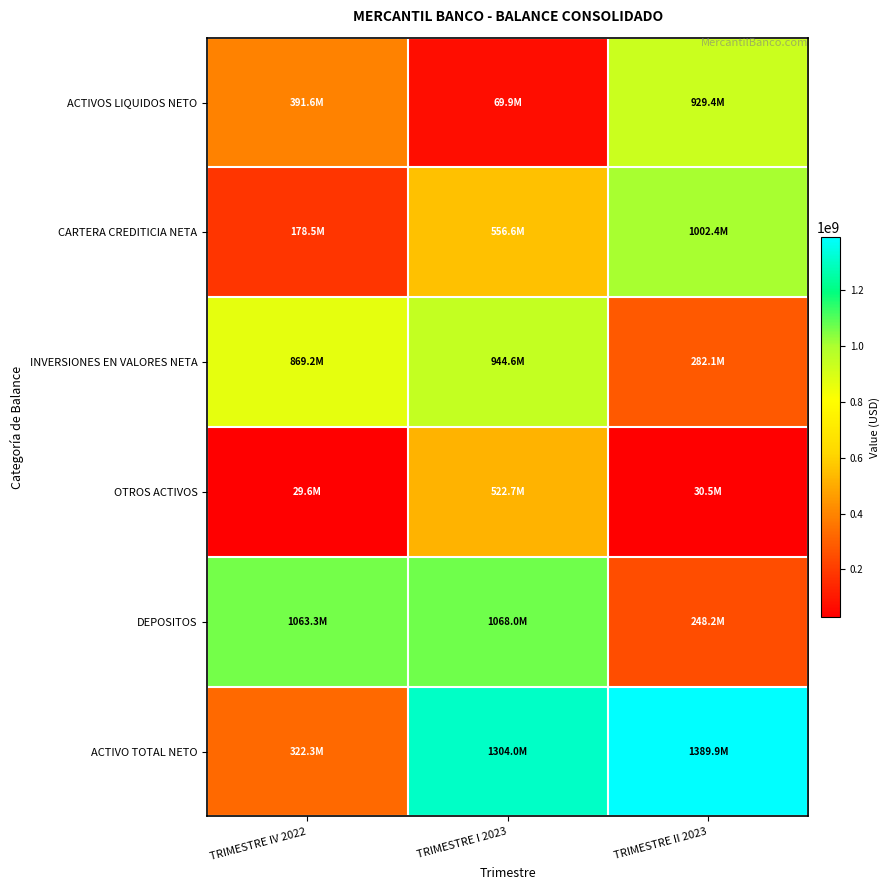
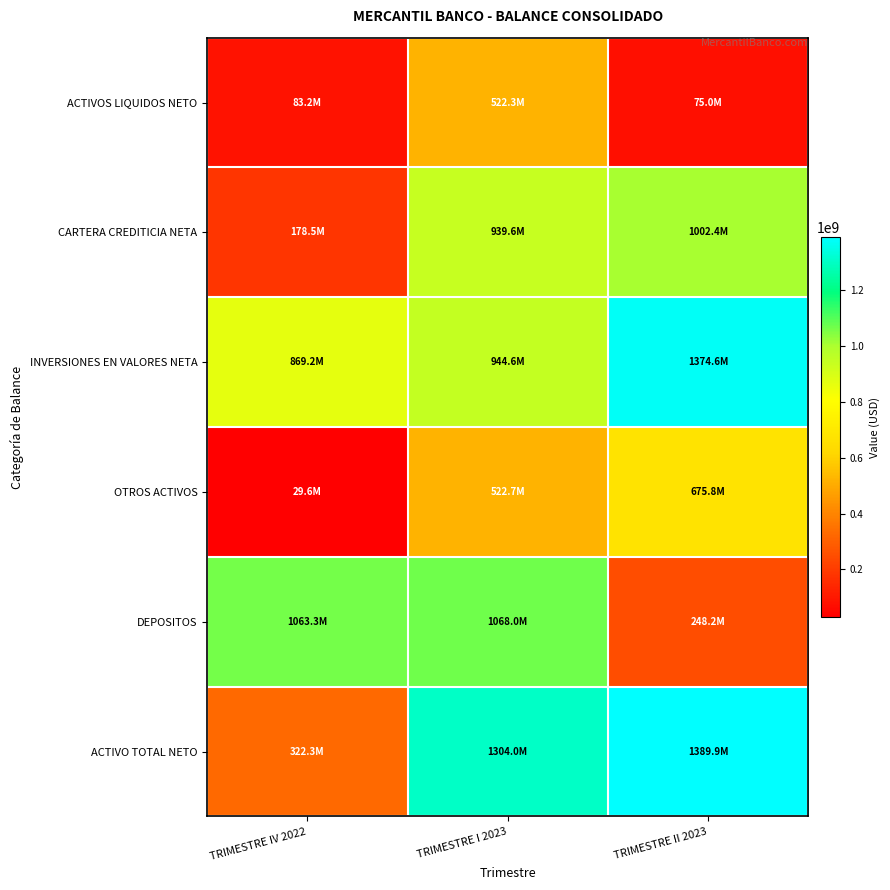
ACTIVOS LIQUIDOS NETO, TRIMESTRE IV 2022: 391.6M -> 83.2M
ACTIVOS LIQUIDOS NETO, TRIMESTRE I 2023: 69.9M -> 522.3M
ACTIVOS LIQUIDOS NETO, TRIMESTRE II 2023: 929.4M -> 75.0M
CARTERA CREDITICIA NETA, TRIMESTRE I 2023: 556.6M -> 939.6M
INVERSIONES EN VALORES NETA, TRIMESTRE II 2023: 282.1M -> 1374.6M
OTROS ACTIVOS, TRIMESTRE II 2023: 30.5M -> 675.8M
